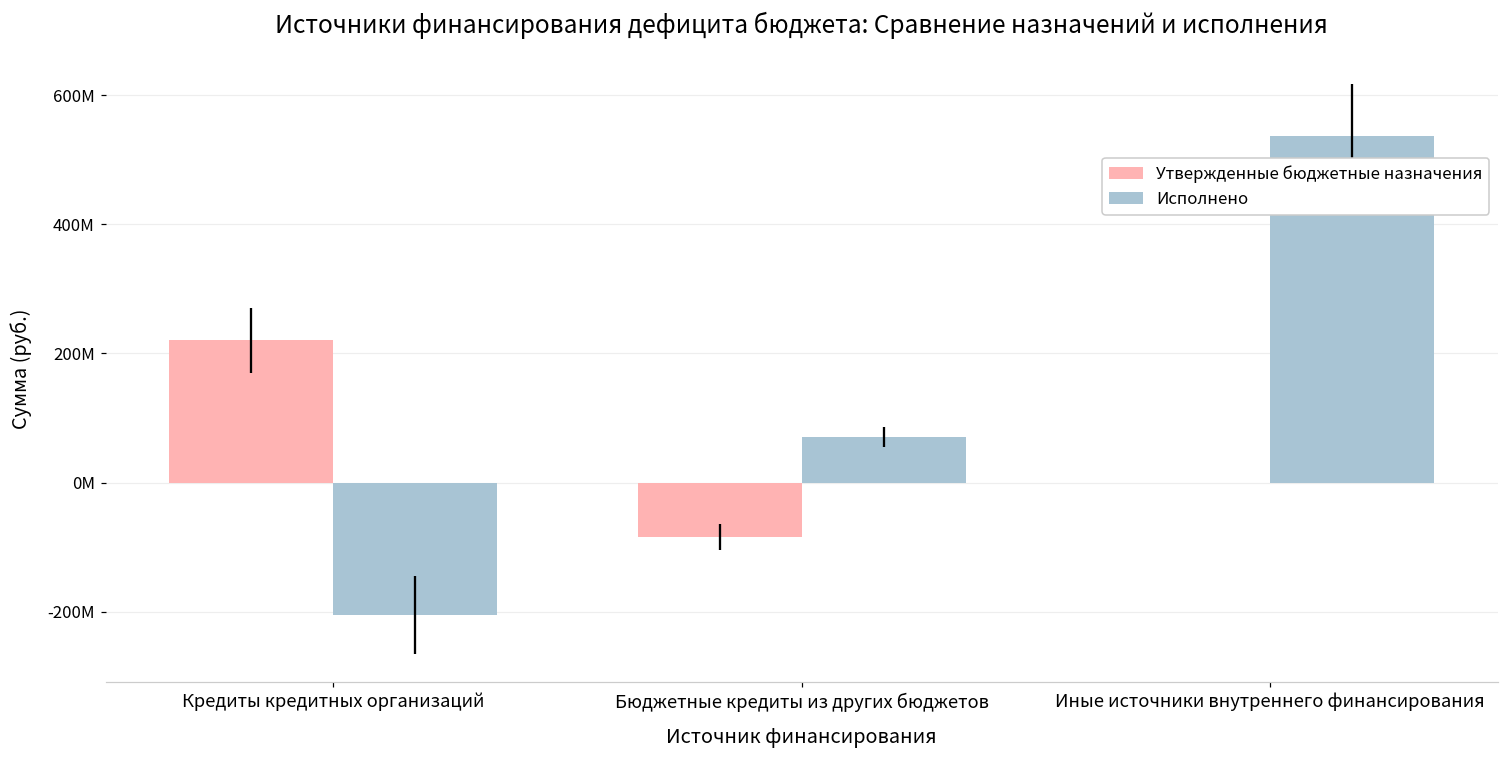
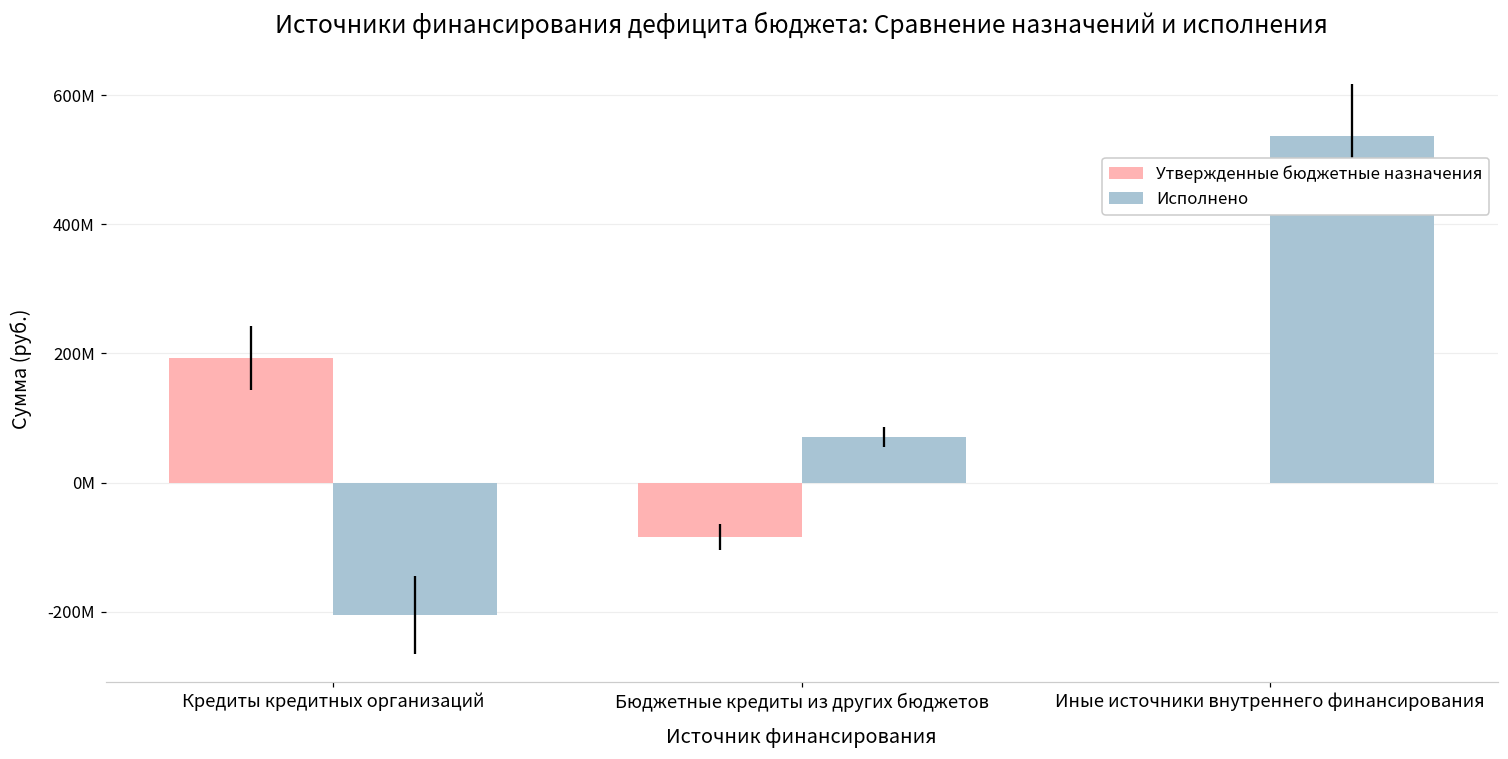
Утвержденные бюджетные назначения, Кредиты кредитных организаций: 220000000 -> 190000000
